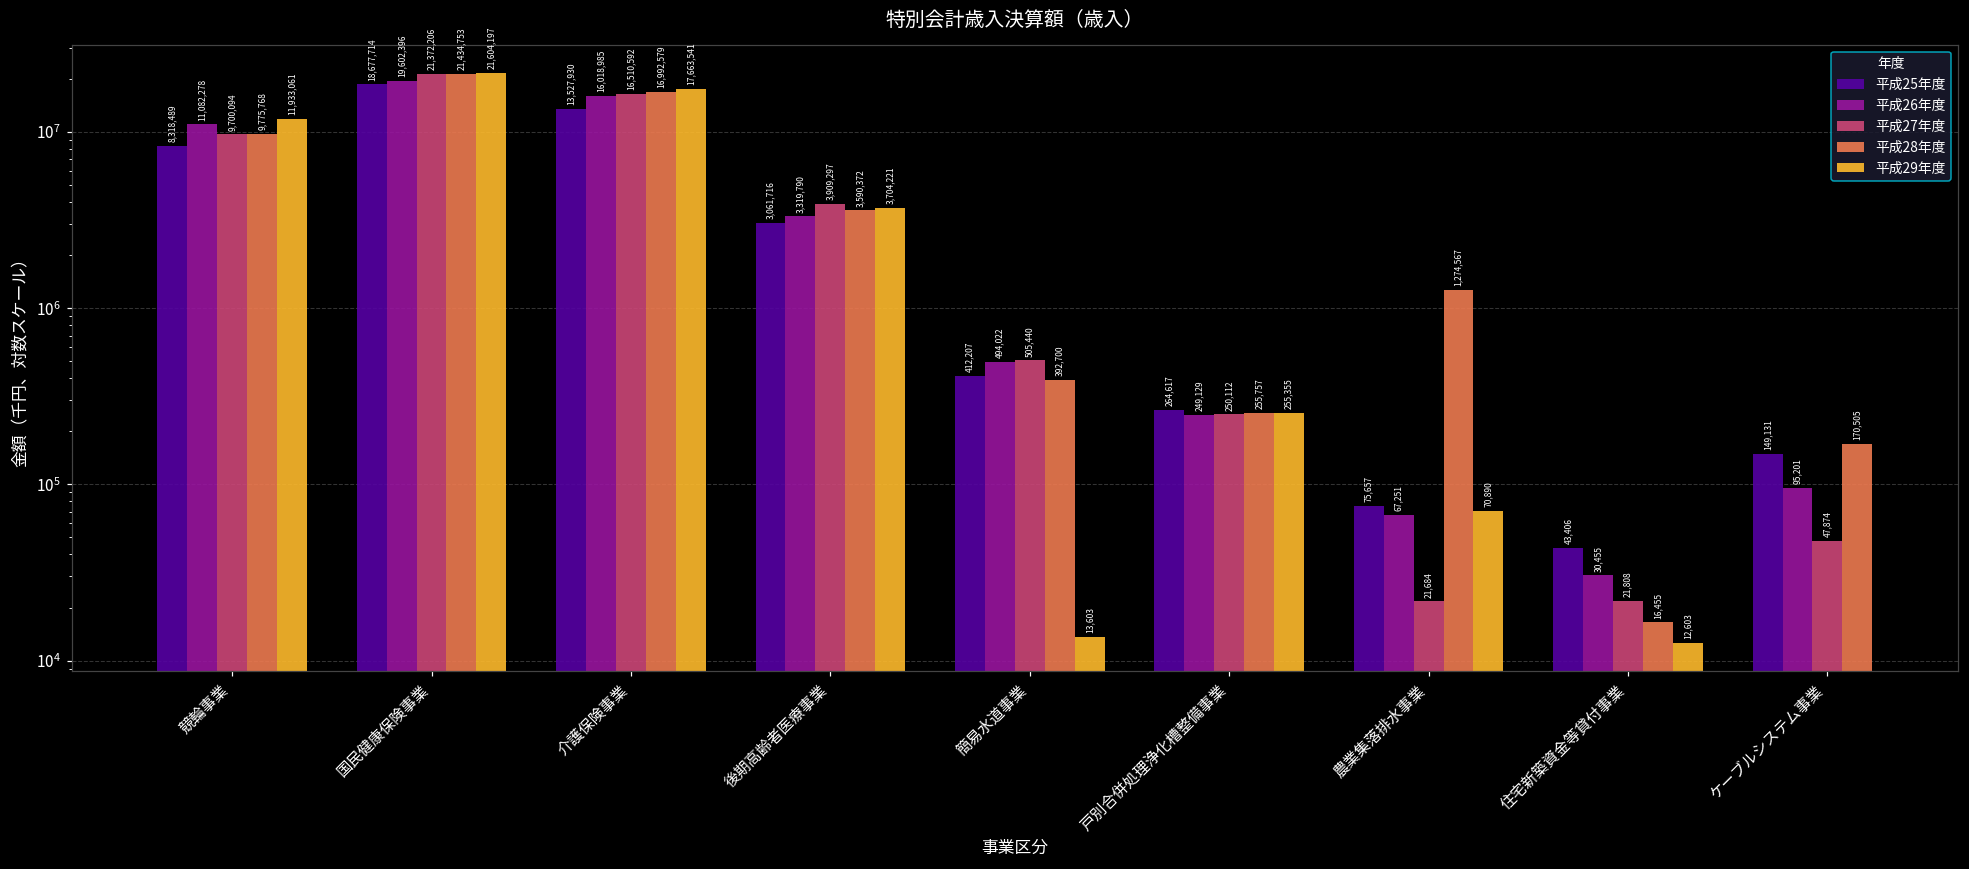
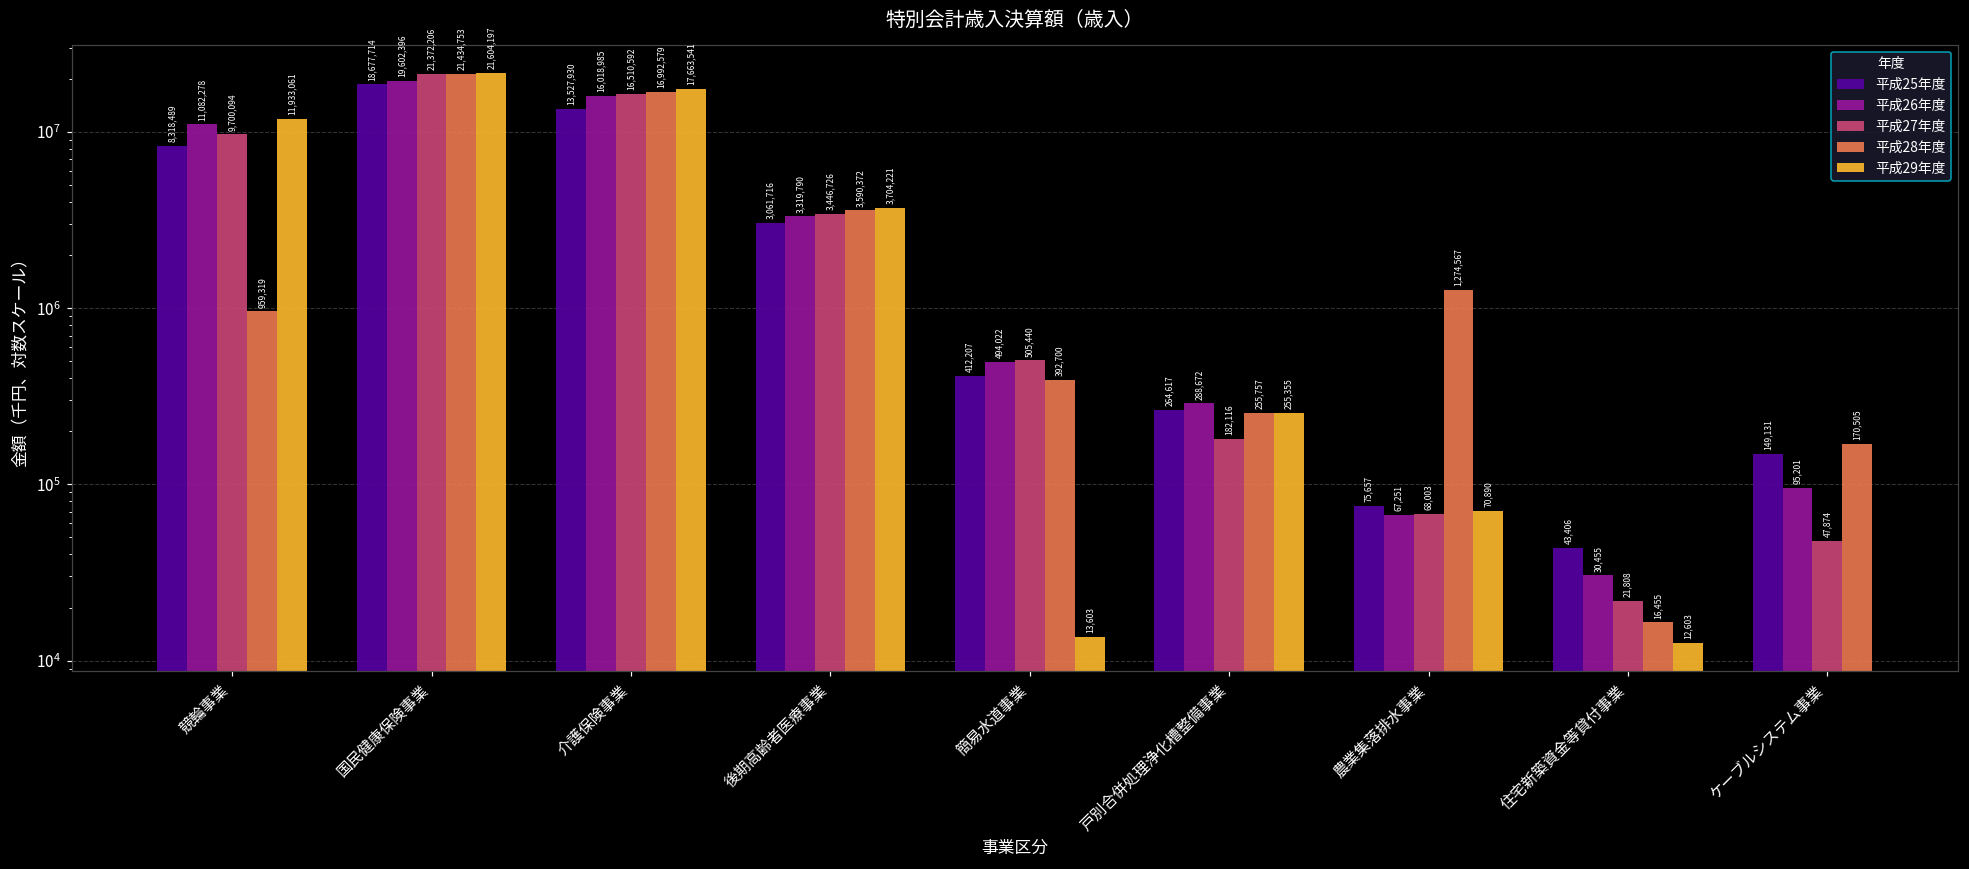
平成28年度, 競輪事業: 9,775,768 -> 959,319
平成27年度, 後期高齢者医療事業: 3,909,297 -> 3,446,726
平成26年度, 戸別合併処理浄化槽整備事業: 249,129 -> 288,672
平成27年度, 戸別合併処理浄化槽整備事業: 250,112 -> 182,116
平成27年度, 農業集落排水事業: 21,684 -> 68,003
